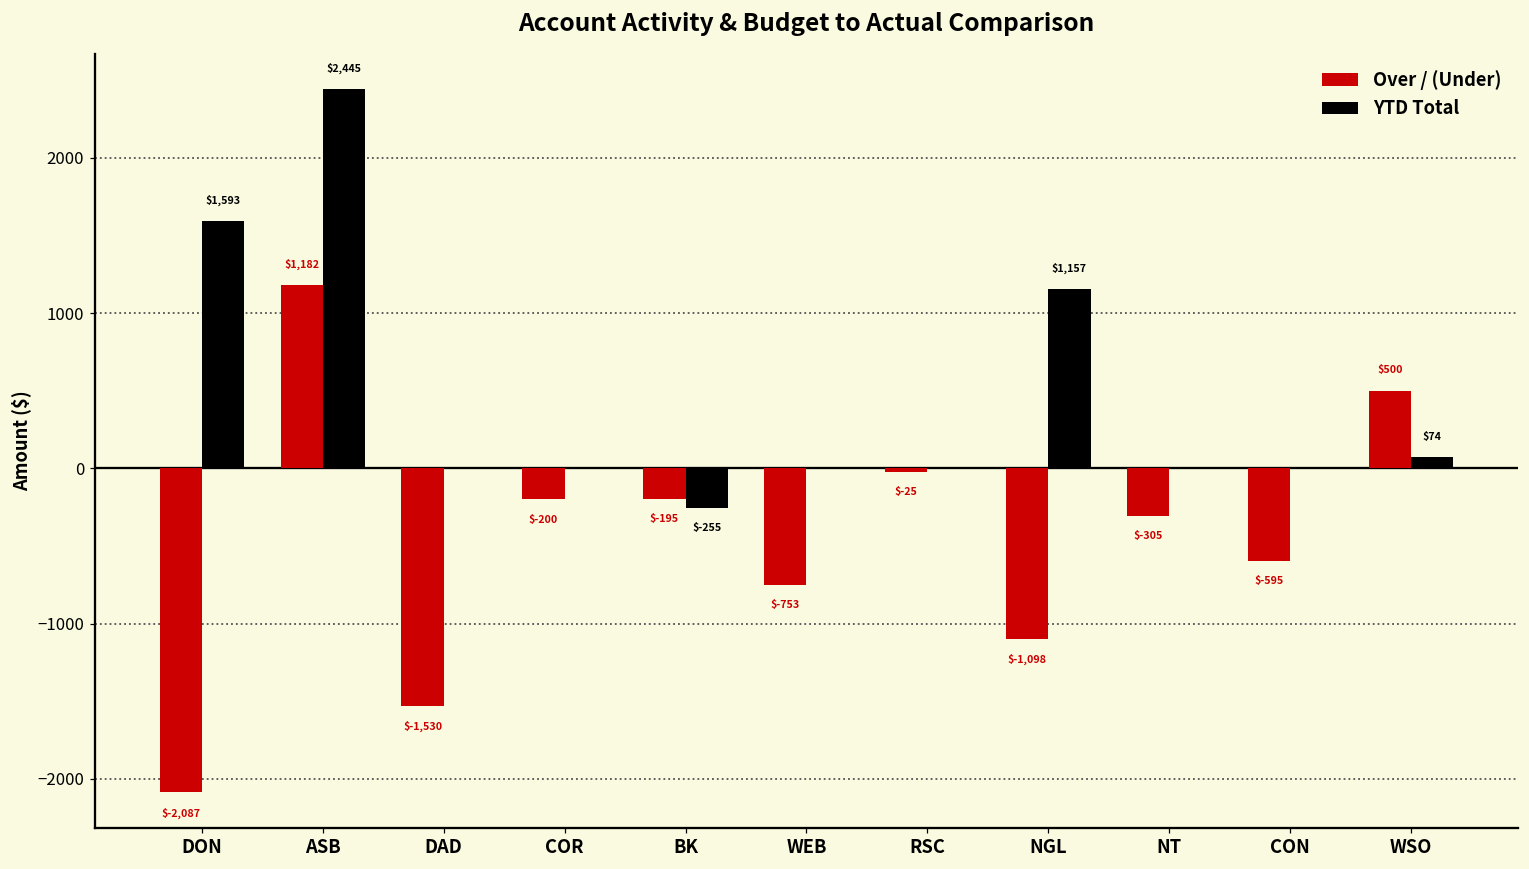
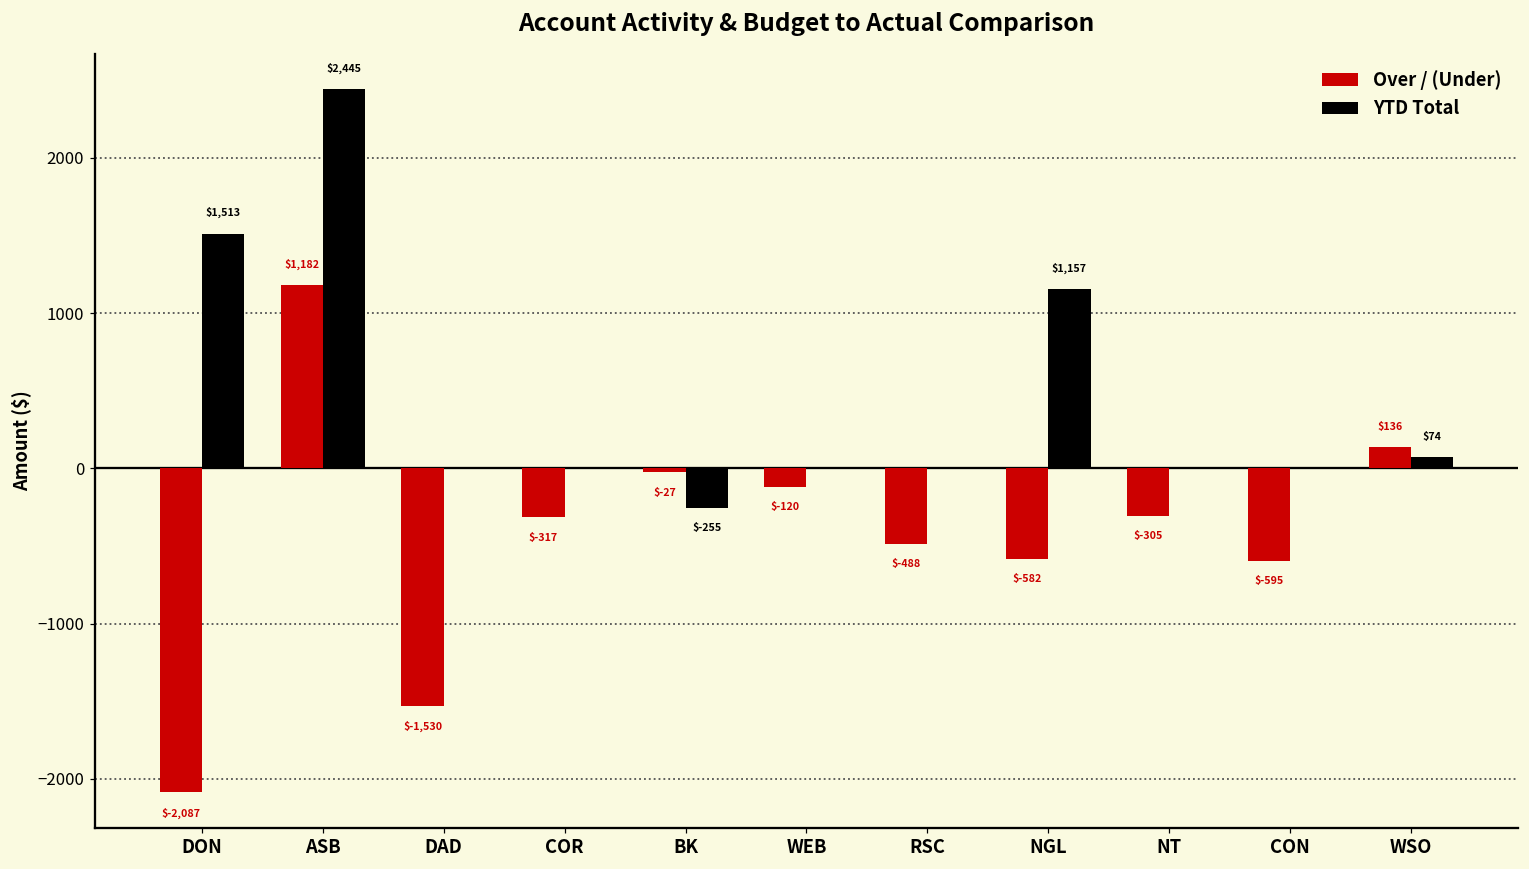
YTD Total, DON: $1,593 -> $1,513
Over / (Under), COR: $-200 -> $-317
Over / (Under), BK: $-195 -> $-27
Over / (Under), WEB: $-753 -> $-120
Over / (Under), RSC: $-25 -> $-488
Over / (Under), NGL: $-1,098 -> $-582
Over / (Under), WSO: $500 -> $136
